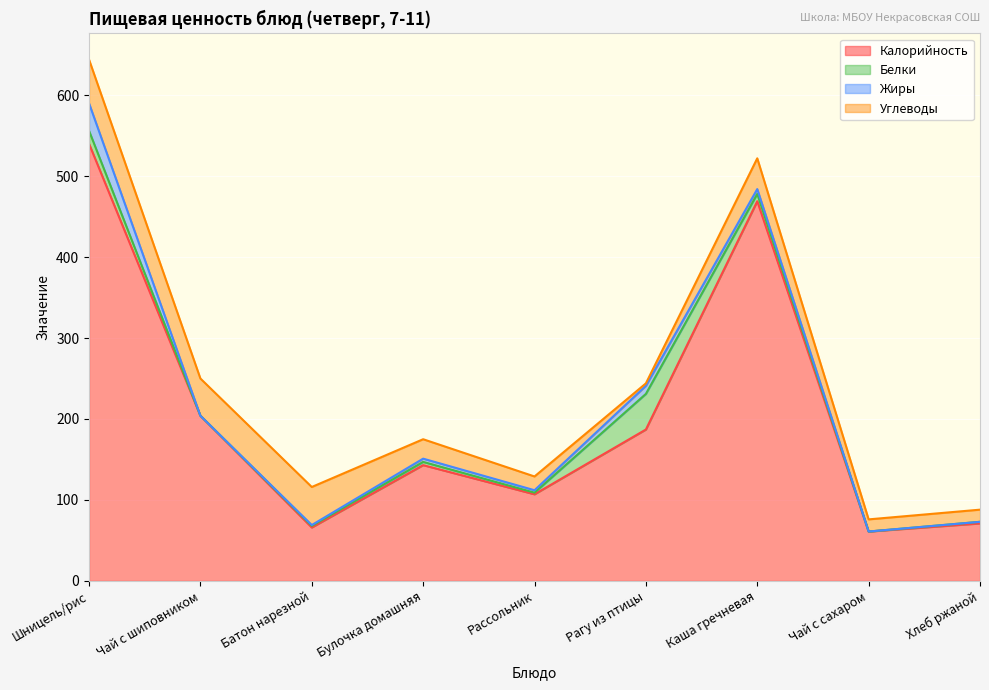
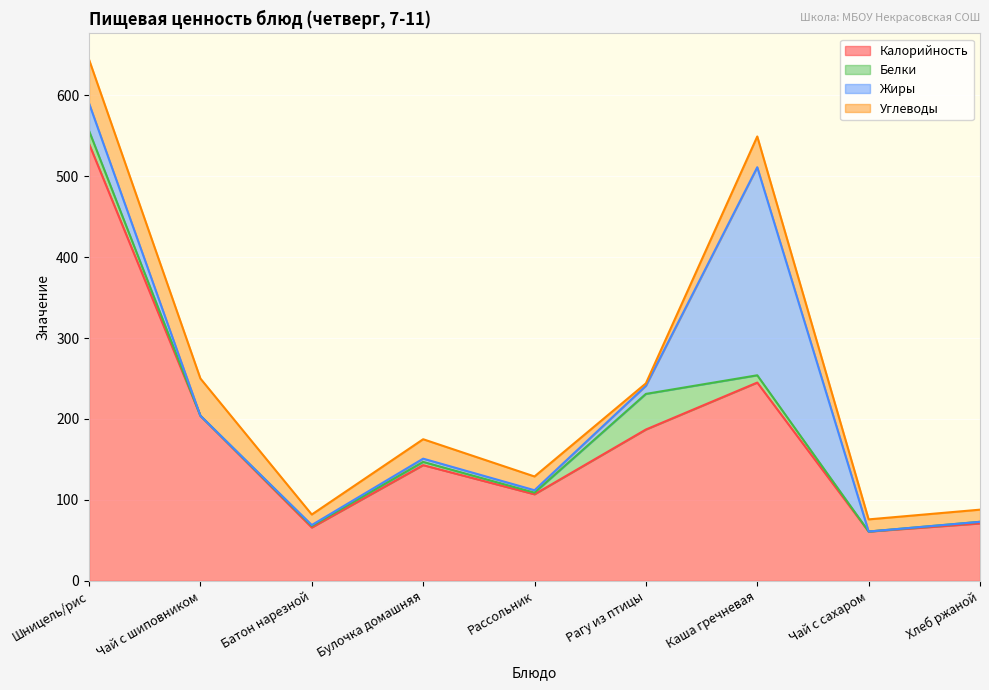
Углеводы, Батон нарезной: 50 -> 10
Калорийность, Каша гречневая: 470 -> 250
Жиры, Каша гречневая: 10 -> 260
